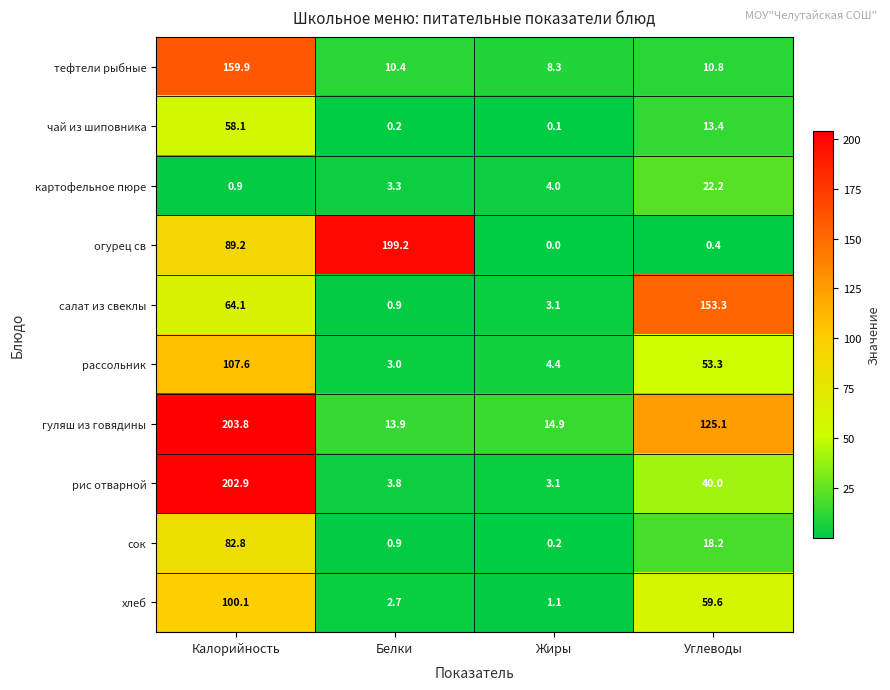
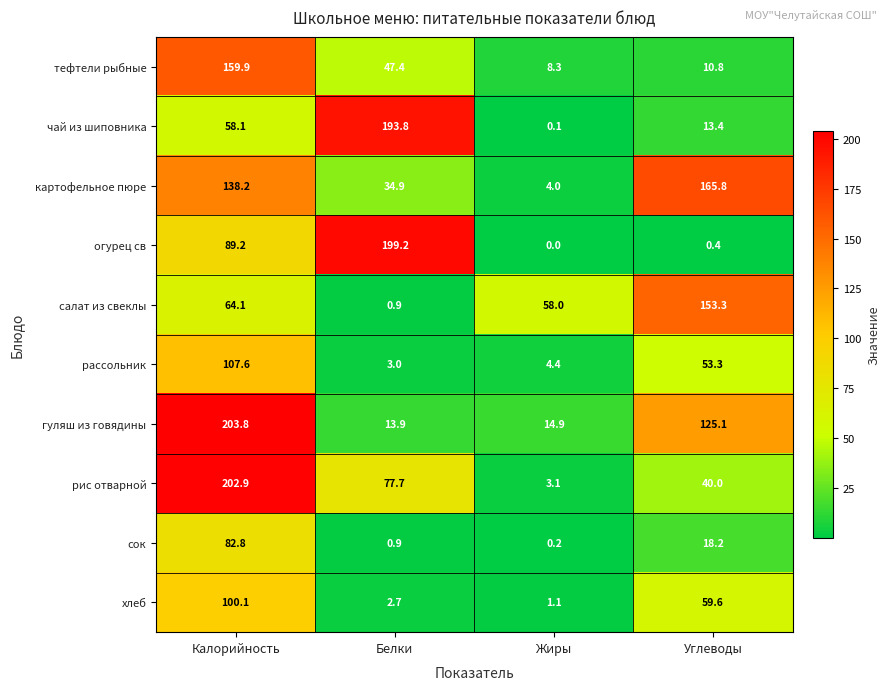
тефтели рыбные, Белки: 10.4 -> 47.4
чай из шиповника, Белки: 0.2 -> 193.8
картофельное пюре, Калорийность: 0.9 -> 138.2
картофельное пюре, Белки: 3.3 -> 34.9
картофельное пюре, Углеводы: 22.2 -> 165.8
салат из свеклы, Жиры: 3.1 -> 58.0
рис отварной, Белки: 3.8 -> 77.7
